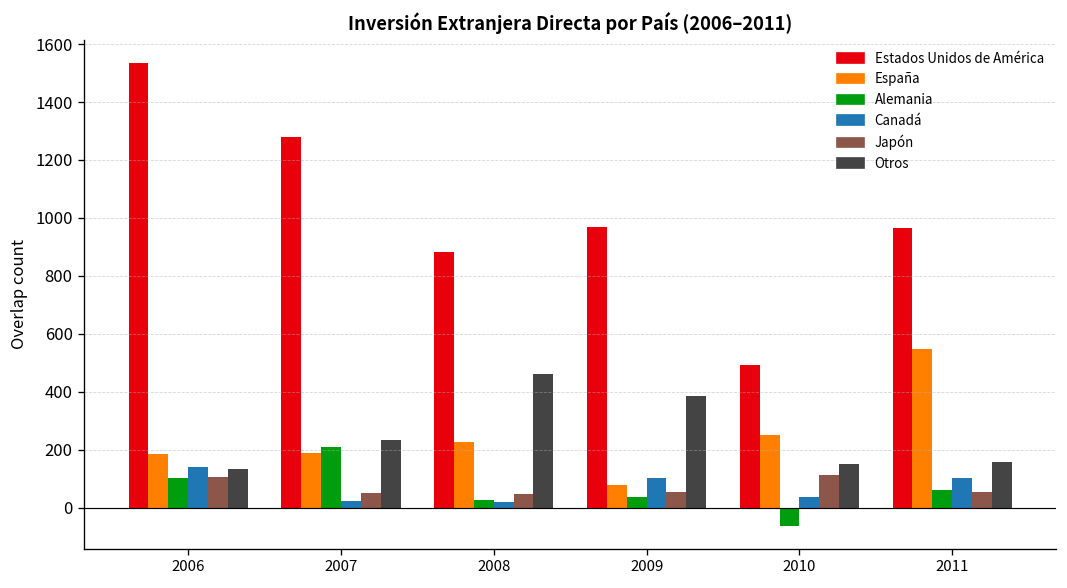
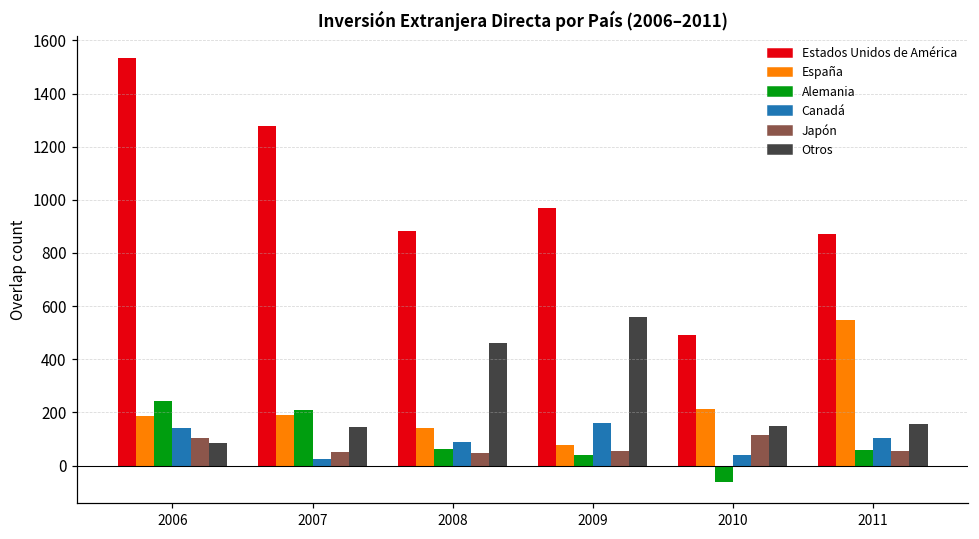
Alemania, 2006: 100 -> 240
Otros, 2006: 130 -> 90
Otros, 2007: 230 -> 140
España, 2008: 230 -> 140
Alemania, 2008: 30 -> 60
Canadá, 2008: 20 -> 90
Canadá, 2009: 100 -> 160
Otros, 2009: 390 -> 560
España, 2010: 250 -> 210
Estados Unidos de América, 2011: 970 -> 870
